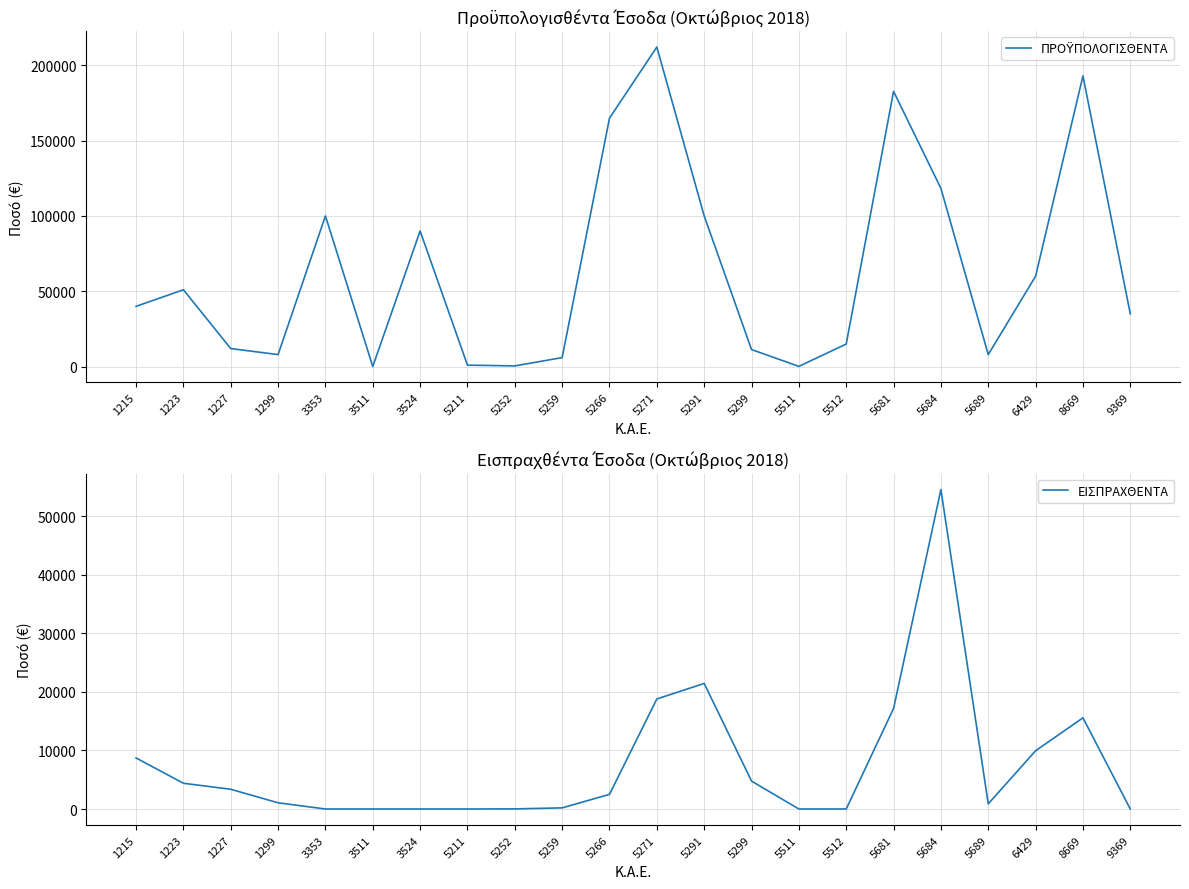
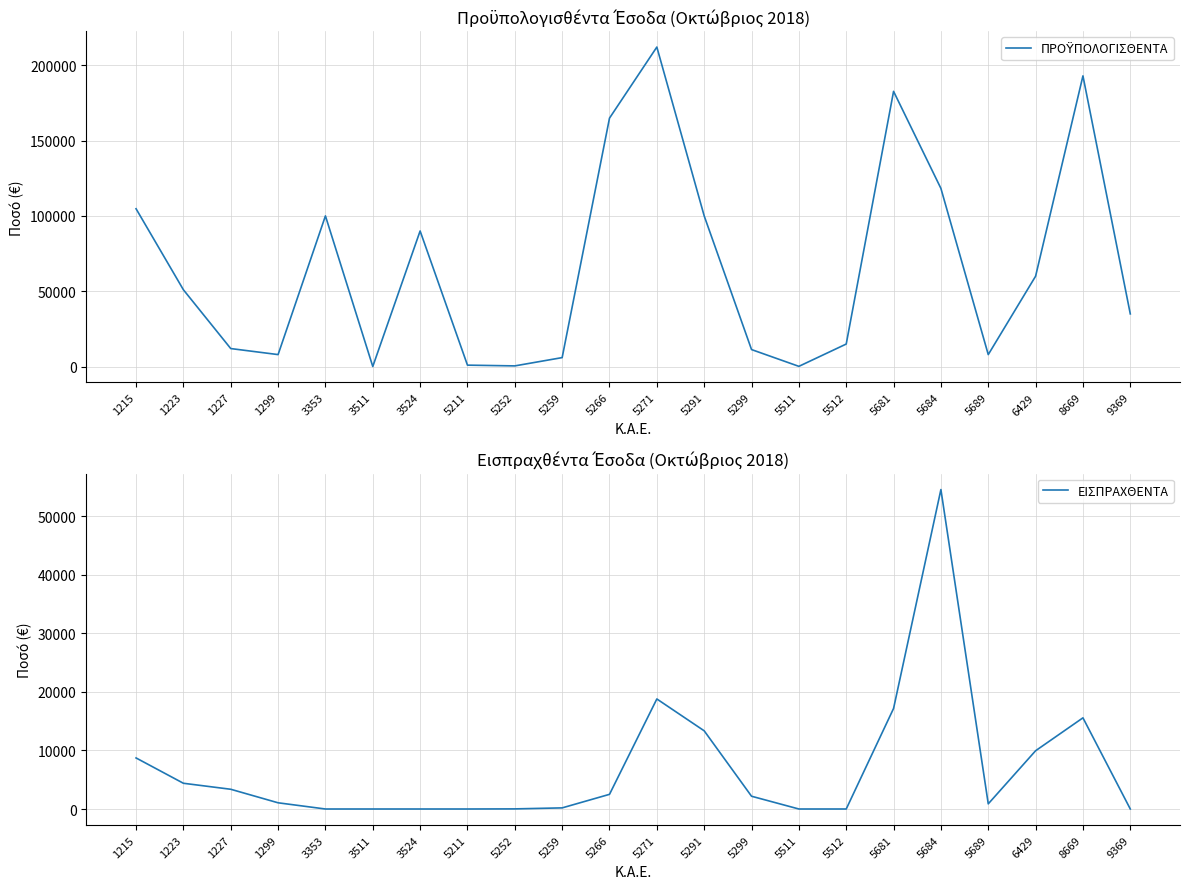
Προϋπολογισθέντα Έσοδα (Οκτώβριος 2018), 1215: 40000 -> 105000
Εισπραχθέντα Έσοδα (Οκτώβριος 2018), 5291: 21000 -> 13000
Εισπραχθέντα Έσοδα (Οκτώβριος 2018), 5299: 5000 -> 2000
